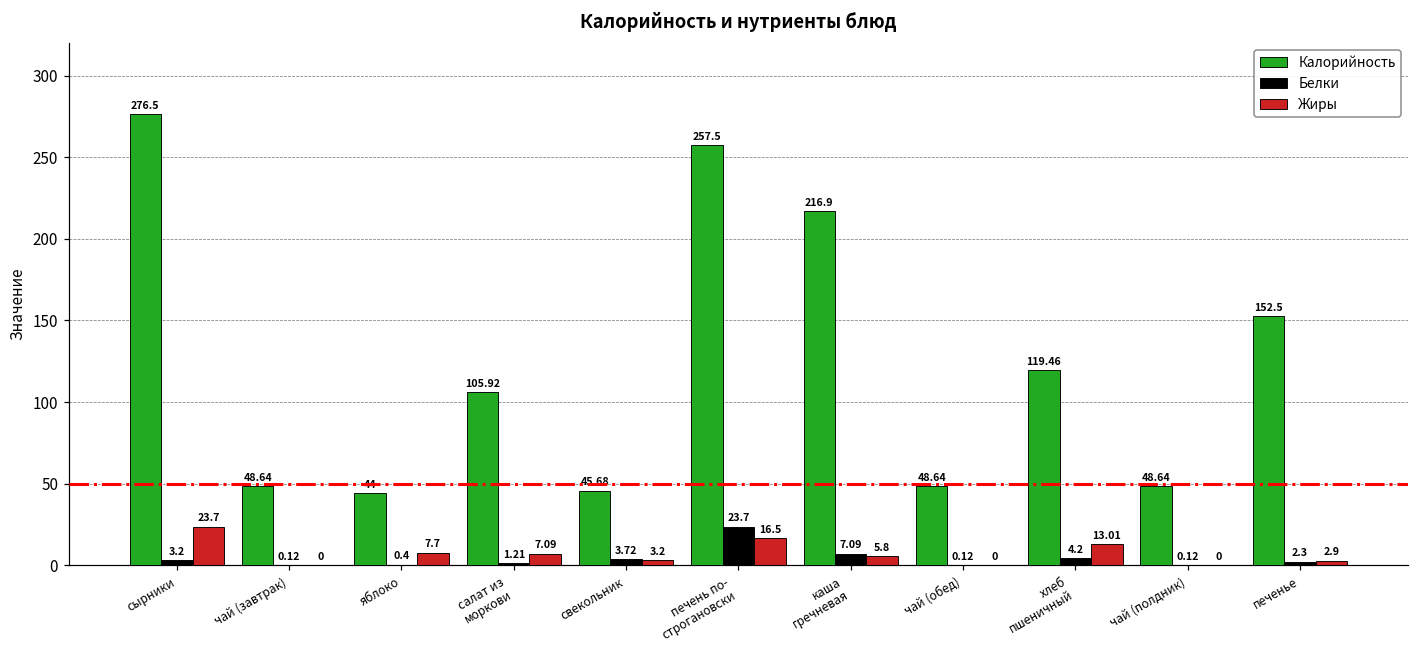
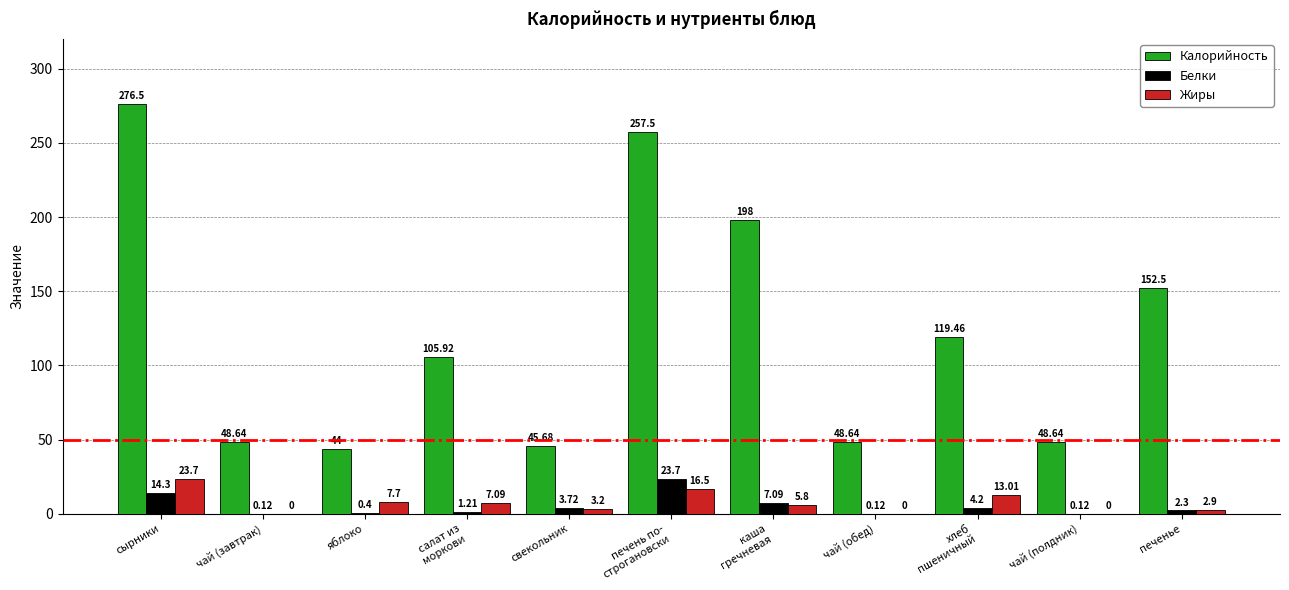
Белки, сырники: 3.2 -> 14.3
Калорийность, каша гречневая: 216.9 -> 198
